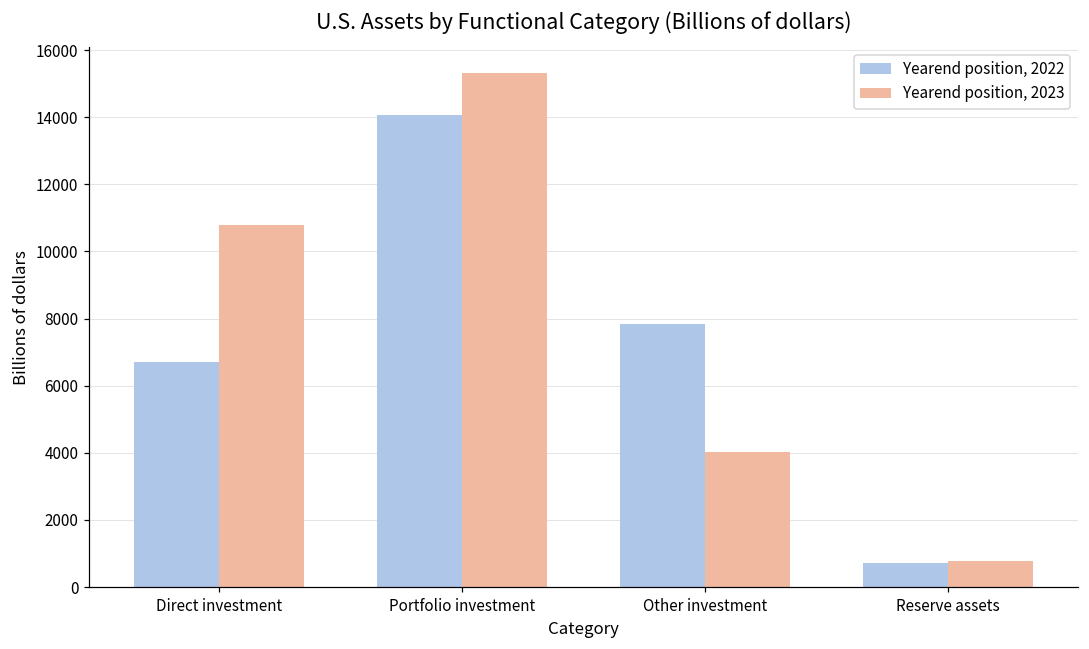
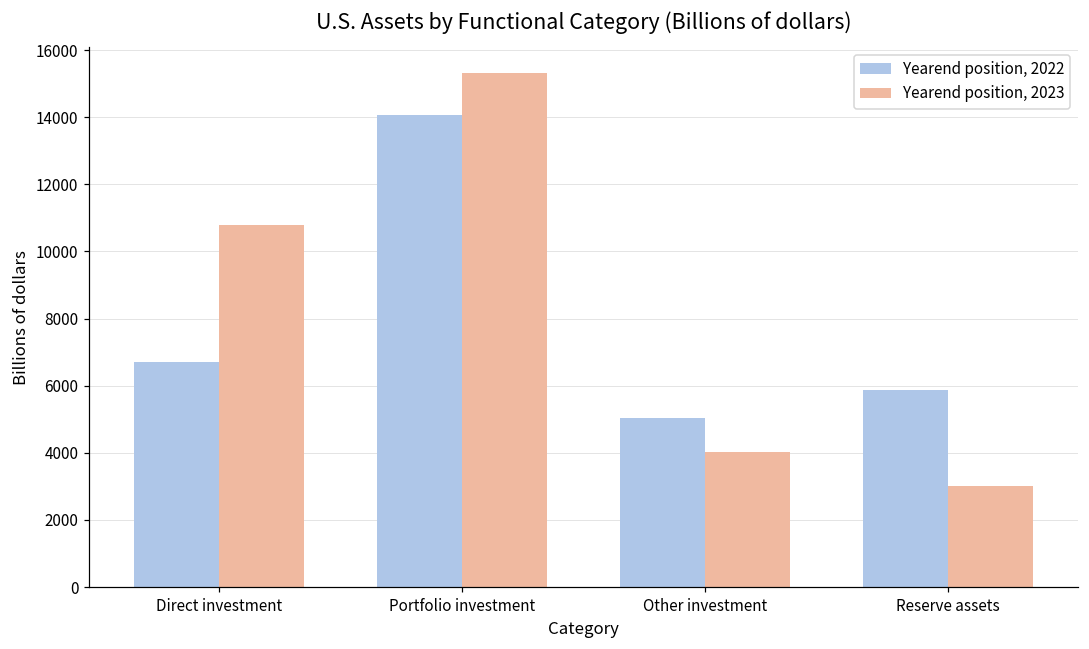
Yearend position, 2022, Other investment: 7800 -> 5000
Yearend position, 2022, Reserve assets: 700 -> 5900
Yearend position, 2023, Reserve assets: 800 -> 3000
